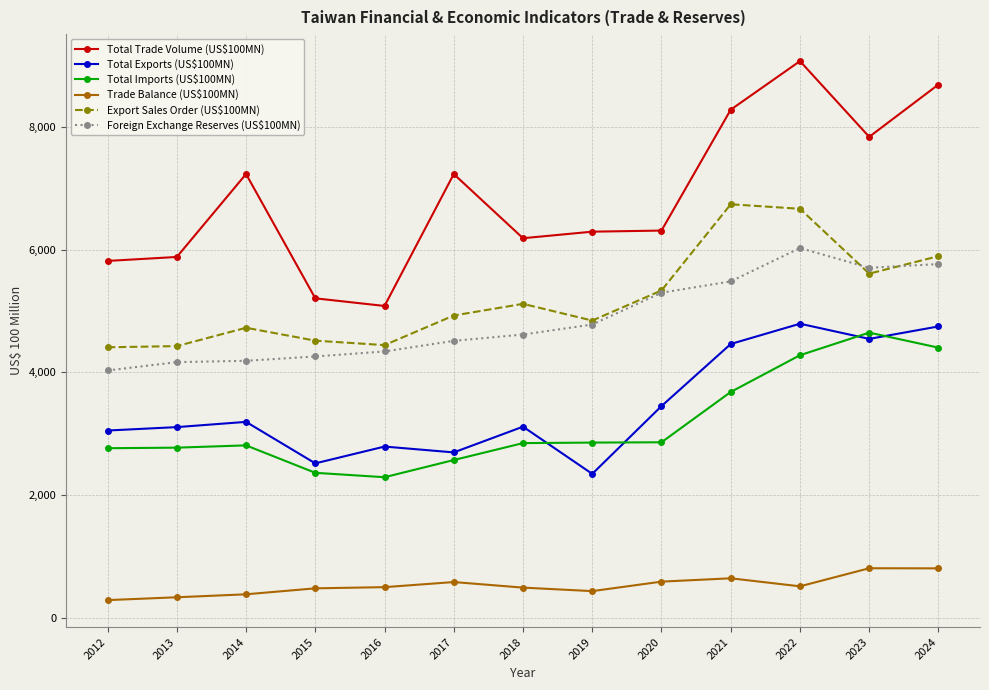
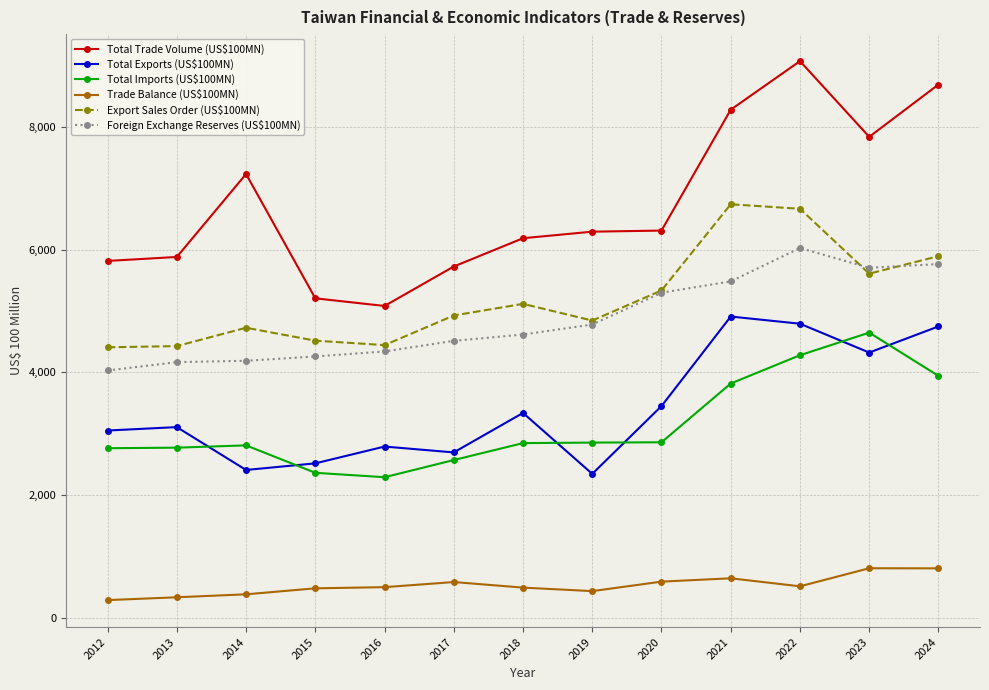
Total Exports (US$100MN), 2014: 3,200 -> 2,400
Total Trade Volume (US$100MN), 2017: 7,200 -> 5,700
Total Exports (US$100MN), 2018: 3,100 -> 3,300
Total Exports (US$100MN), 2021: 4,500 -> 4,900
Total Imports (US$100MN), 2021: 3,700 -> 3,800
Total Exports (US$100MN), 2023: 4,500 -> 4,300
Total Imports (US$100MN), 2024: 4,400 -> 3,900
